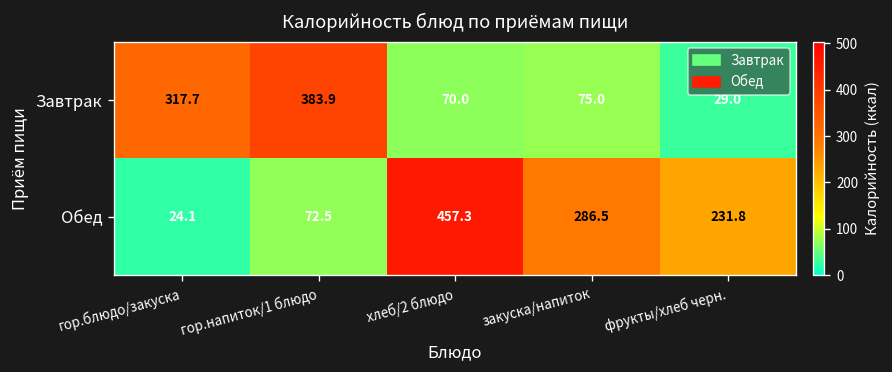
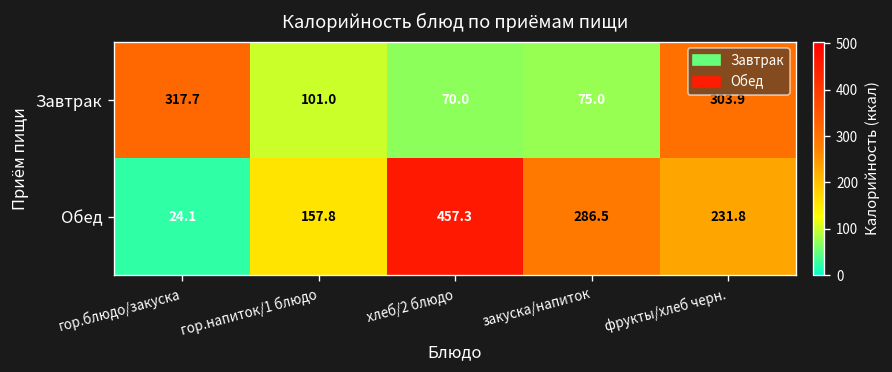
Завтрак, гор.напиток/1 блюдо: 383.9 -> 101.0
Завтрак, фрукты/хлеб черн.: 29.0 -> 303.9
Обед, гор.напиток/1 блюдо: 72.5 -> 157.8
